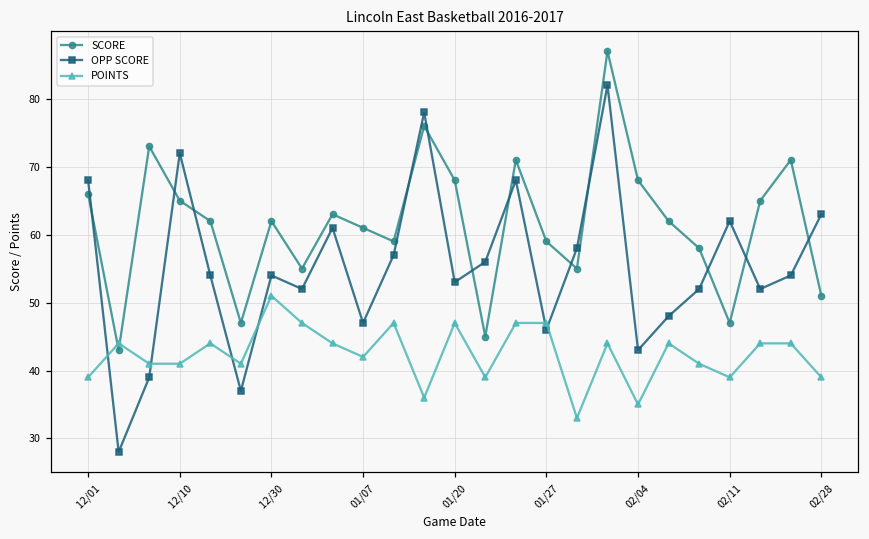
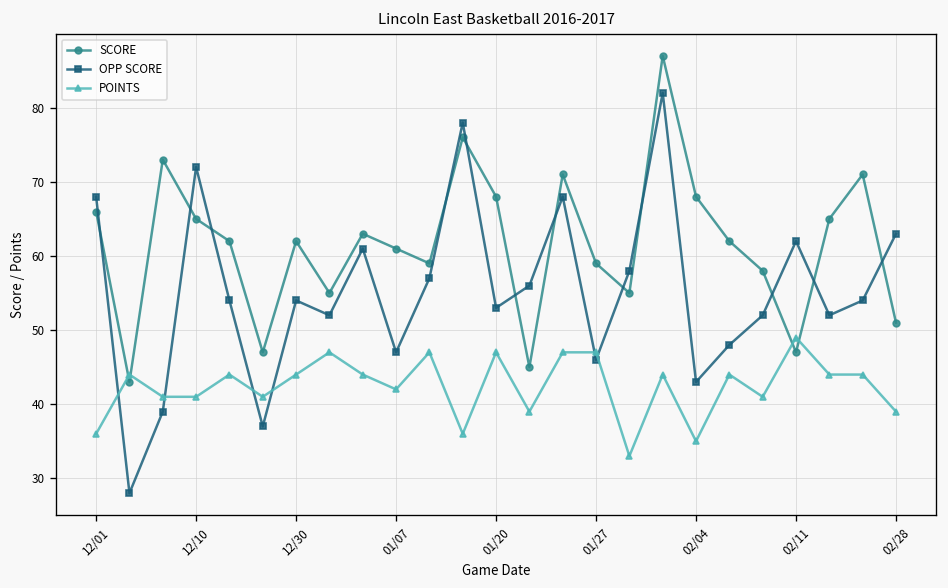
POINTS, 12/01: 39 -> 36
POINTS, 12/30: 51 -> 44
POINTS, 02/11: 39 -> 49
